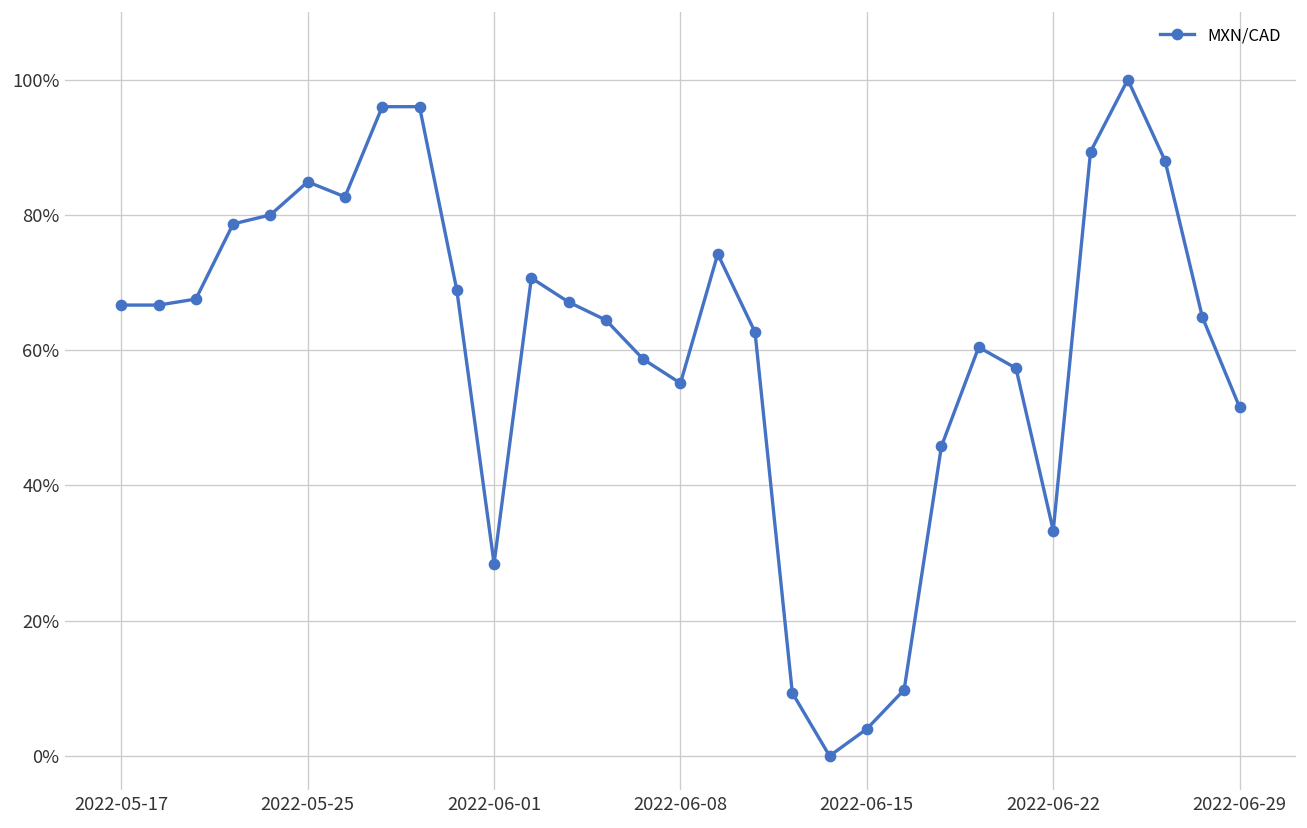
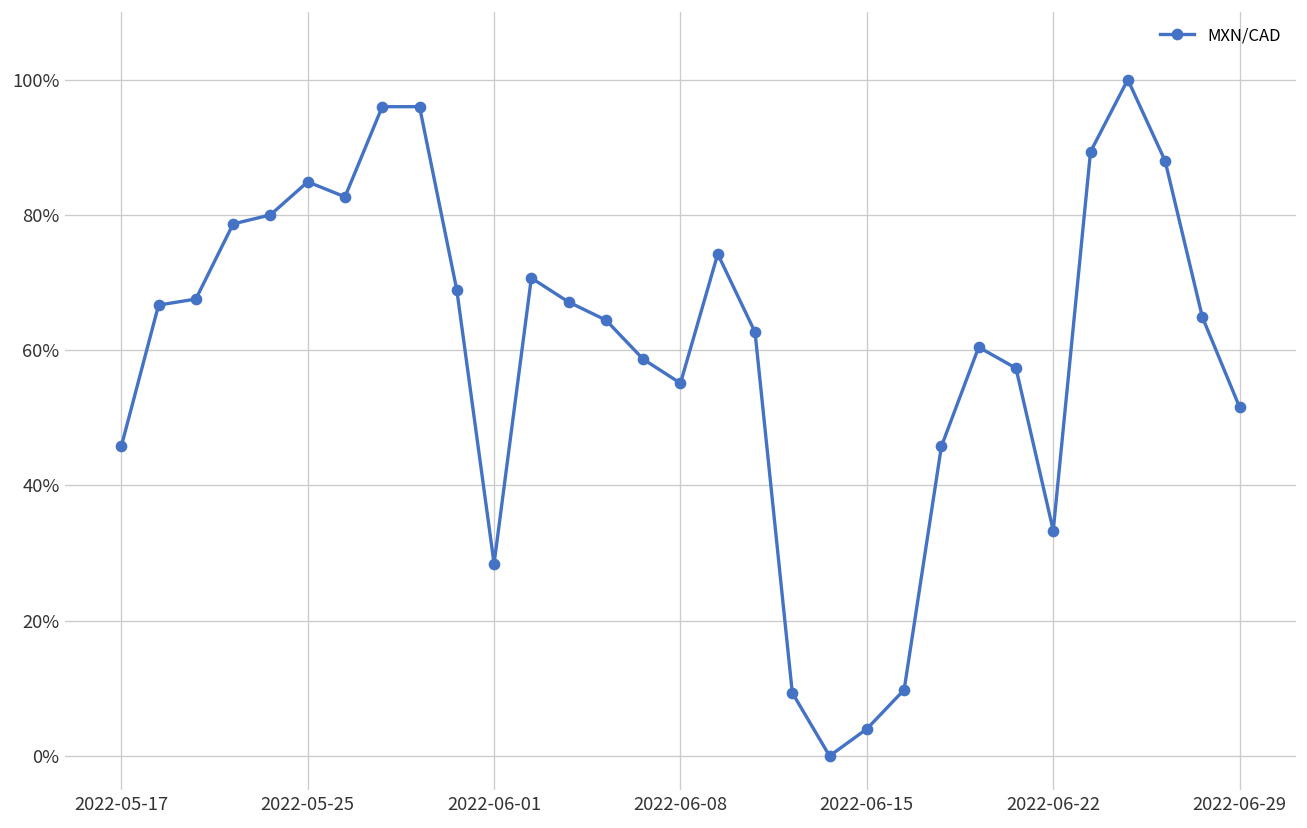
2022-05-17: 67% -> 46%
